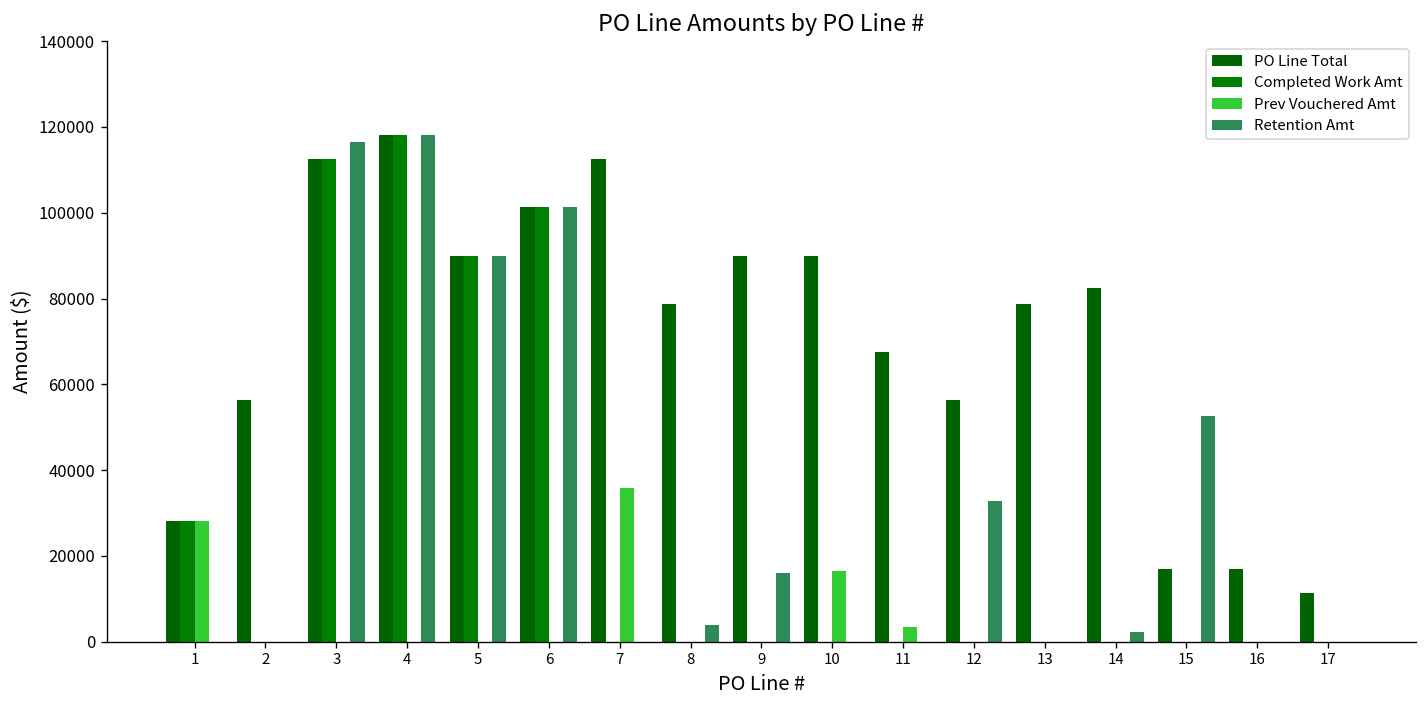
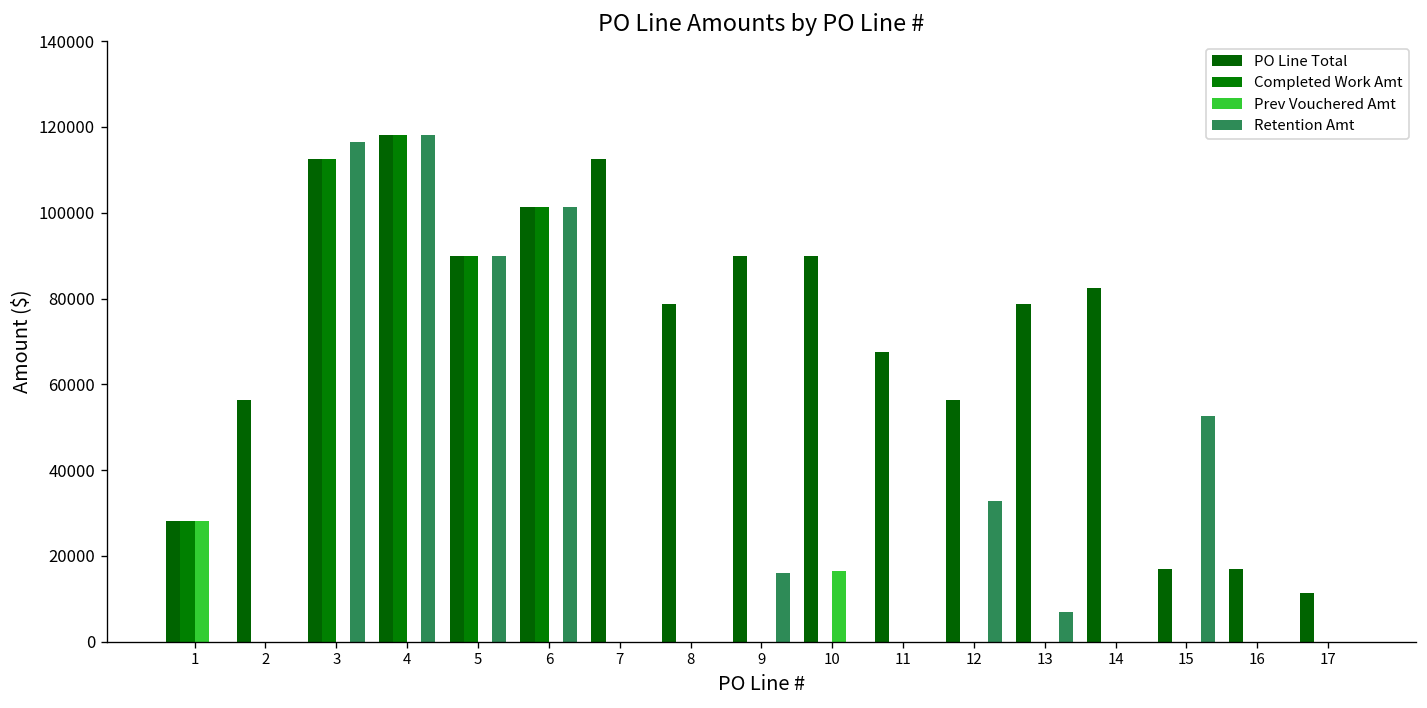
Prev Vouchered Amt, 7: 36000 -> 0
Retention Amt, 8: 4000 -> 0
Prev Vouchered Amt, 11: 4000 -> 0
Retention Amt, 13: 0 -> 7000
Retention Amt, 14: 2000 -> 0
